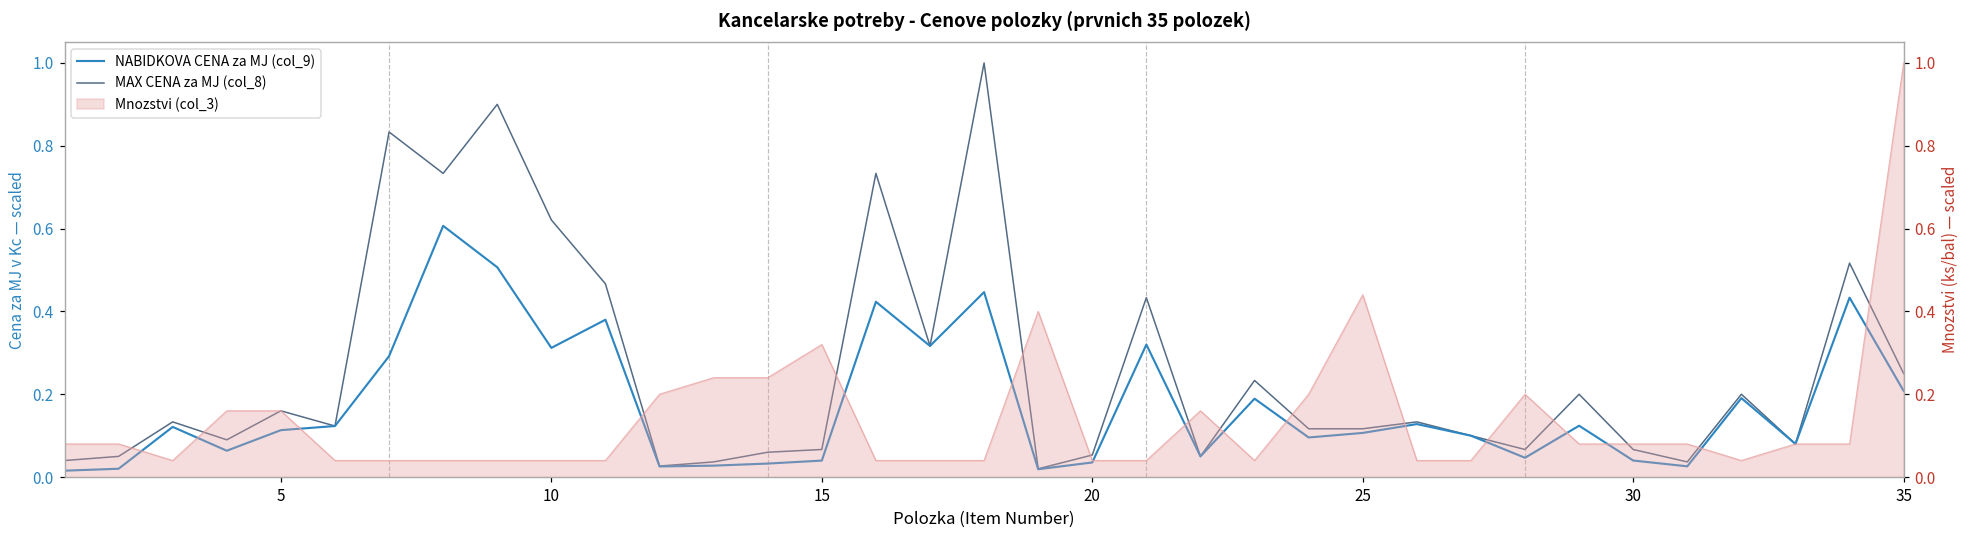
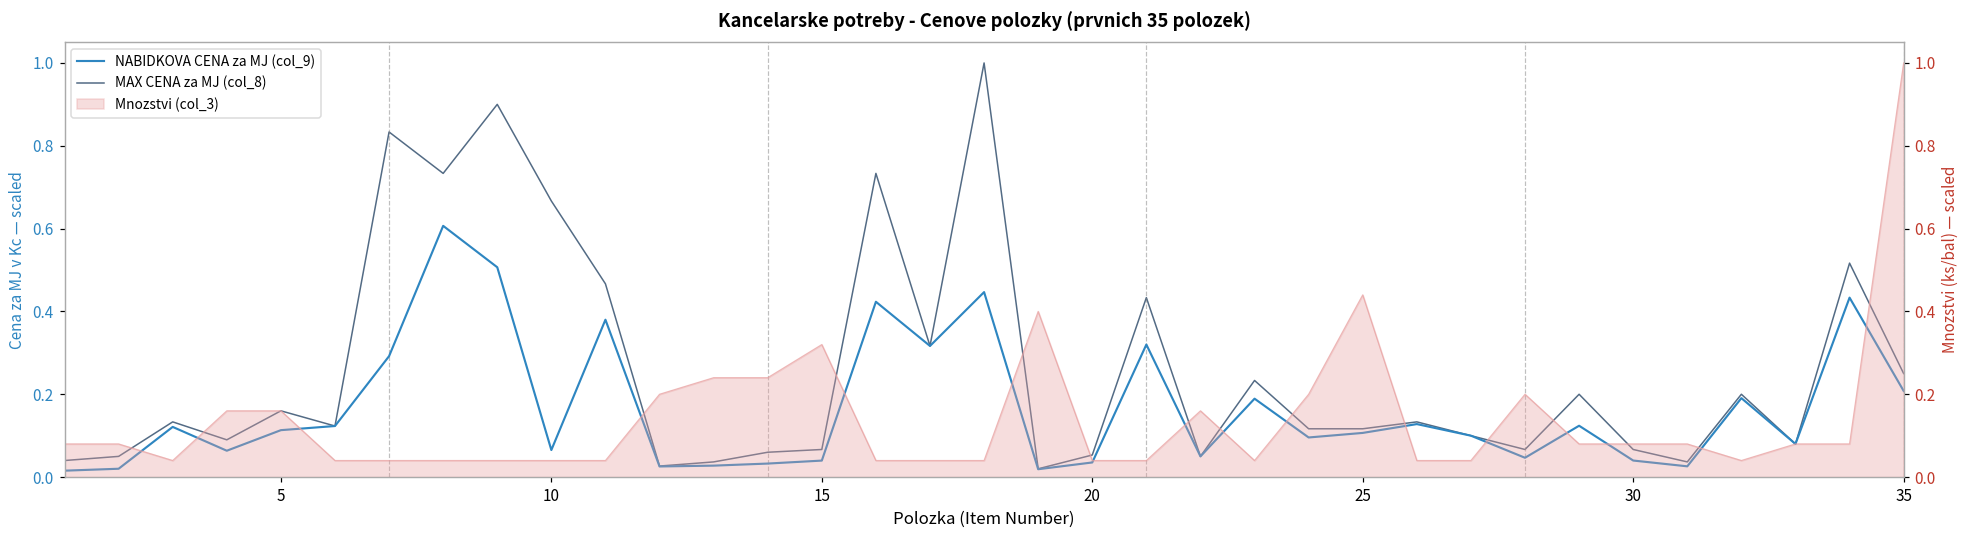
NABIDKOVA CENA za MJ (col_9), 10: 0.31 -> 0.07
MAX CENA za MJ (col_8), 10: 0.62 -> 0.67
